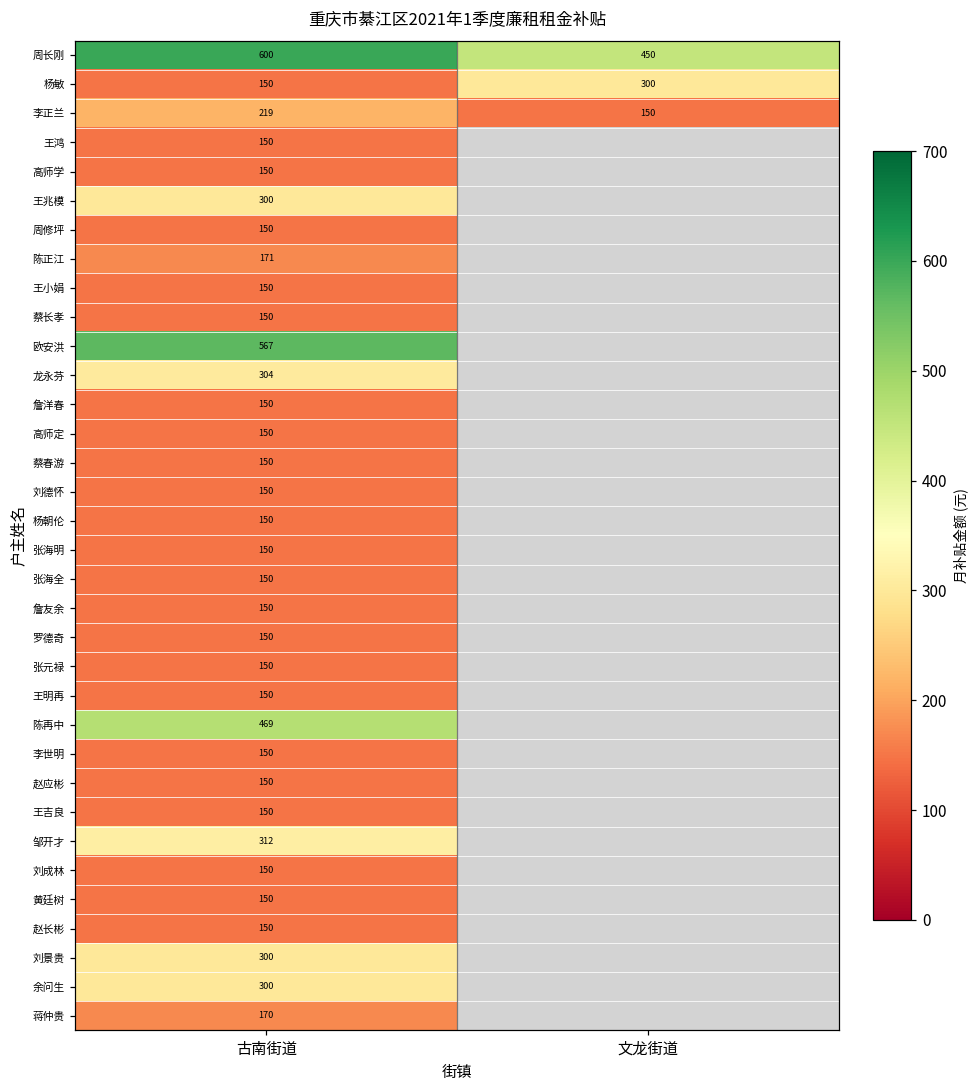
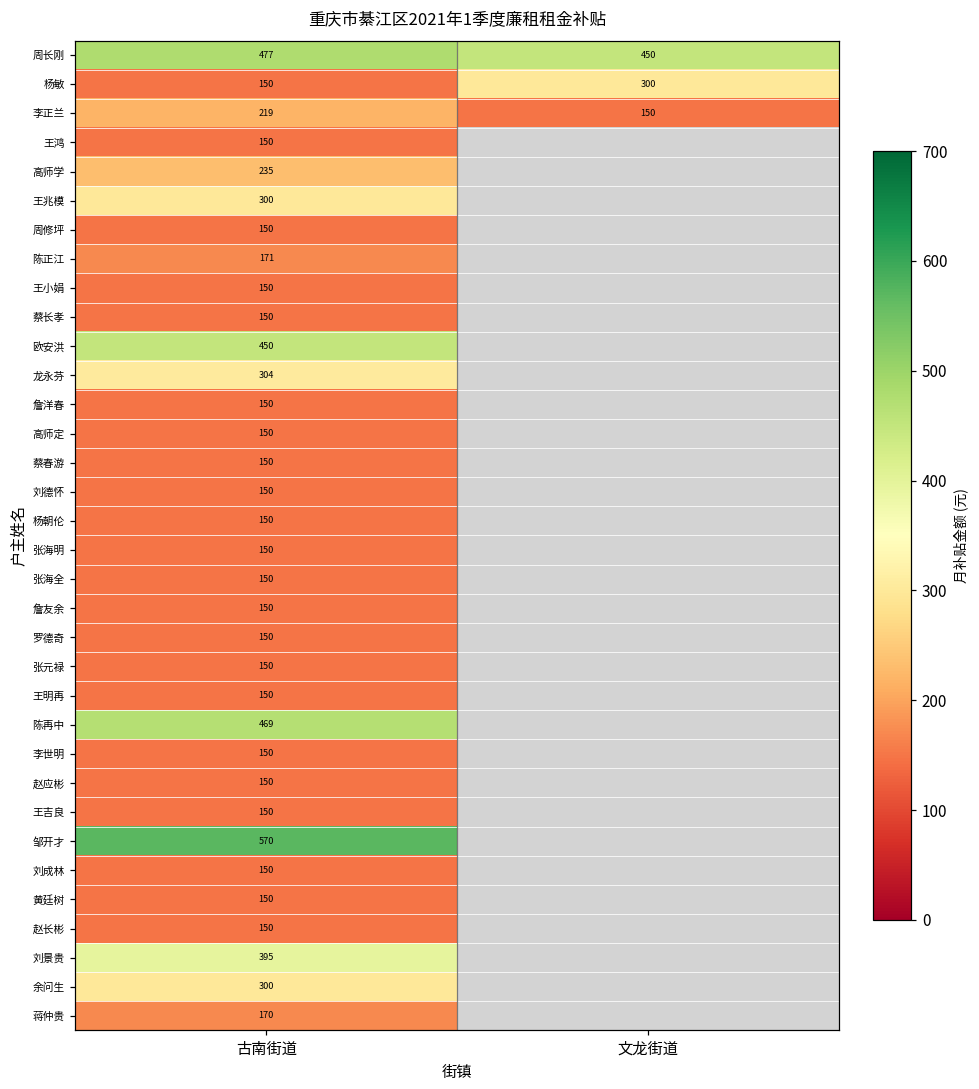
周长刚, 古南街道: 600 -> 477
高师学, 古南街道: 150 -> 235
欧安洪, 古南街道: 567 -> 450
邹开才, 古南街道: 312 -> 570
刘景贵, 古南街道: 300 -> 395
